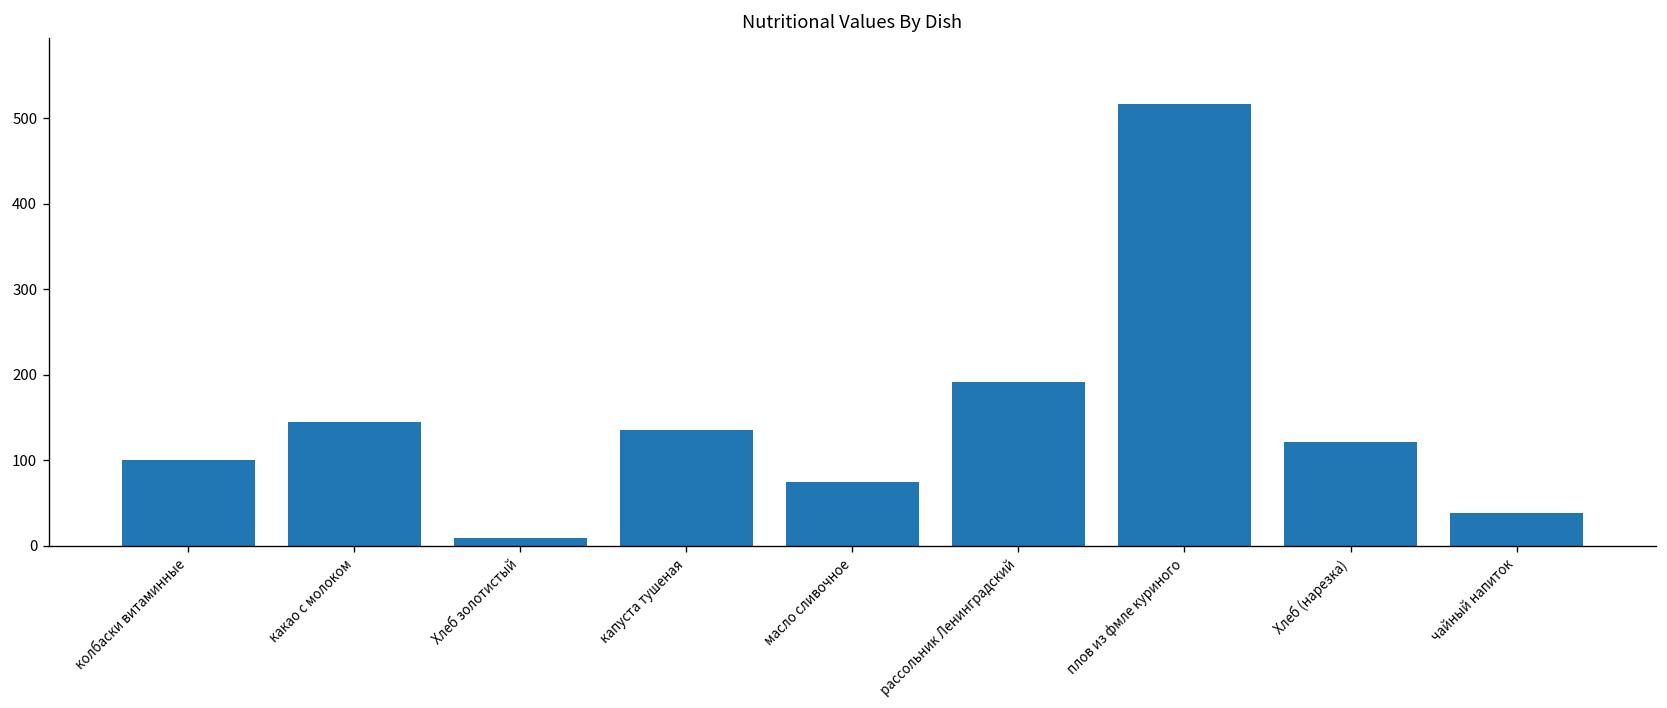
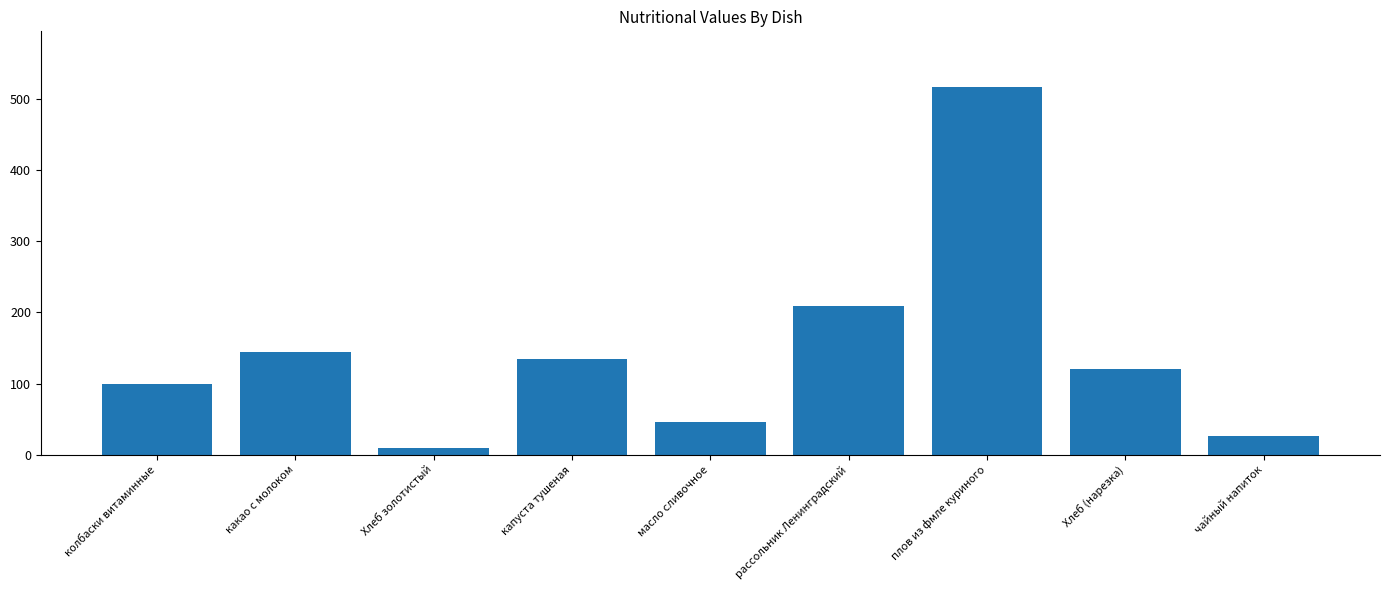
масло сливочное: 80 -> 50
рассольник Ленинградский: 190 -> 210
чайный напиток: 40 -> 30
